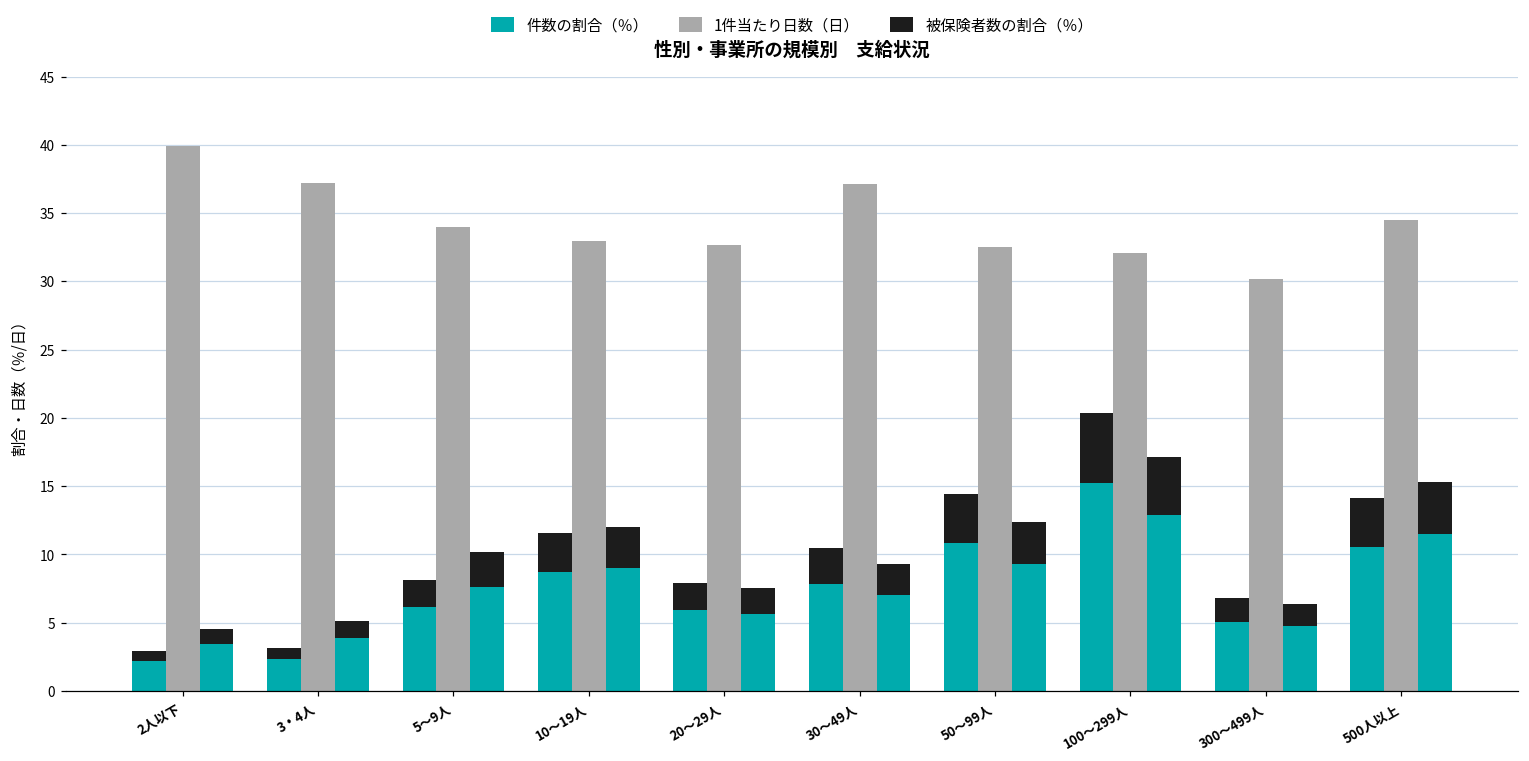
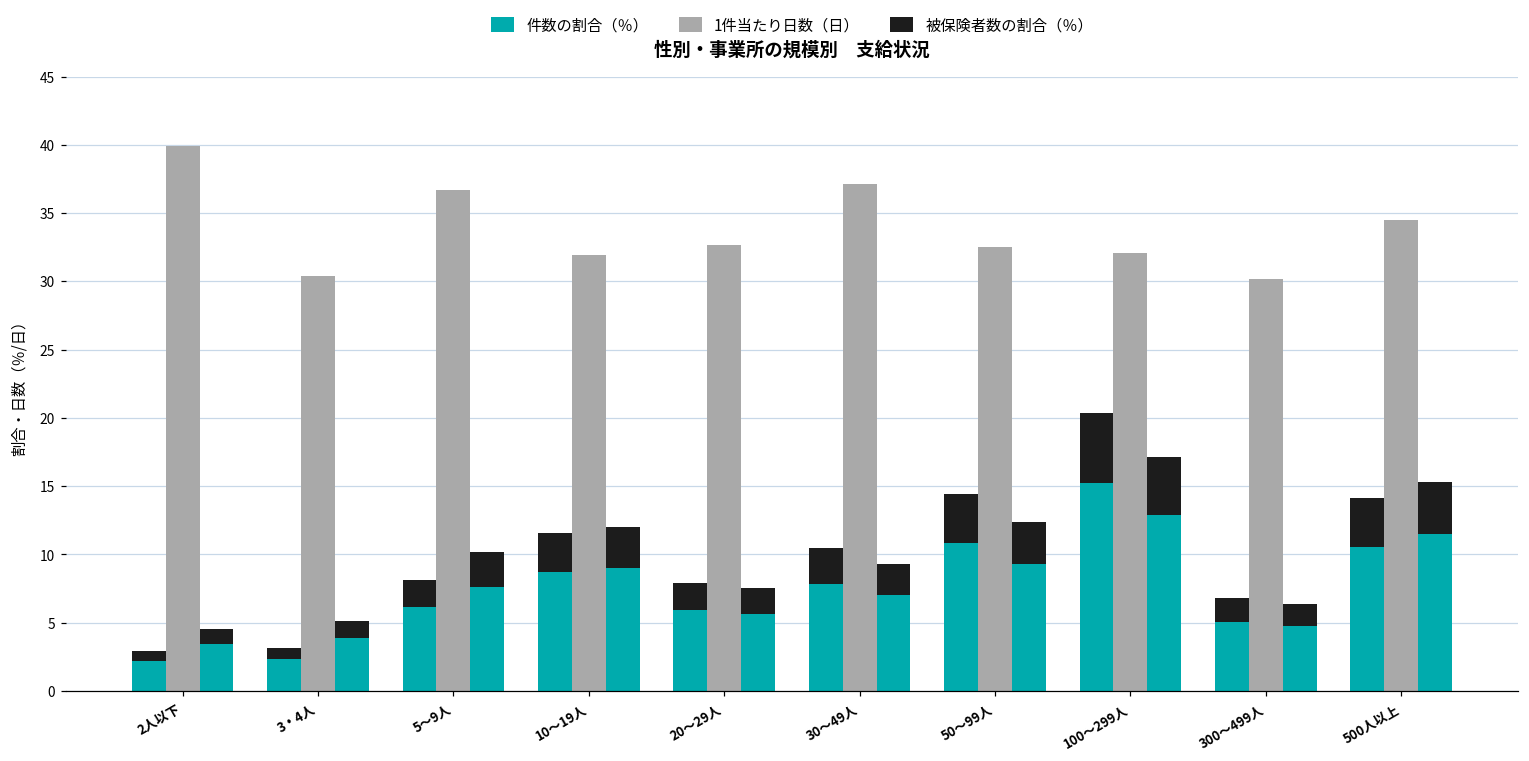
1件当たり日数（日）, 3・4人: 37.2 -> 30.4
1件当たり日数（日）, 5～9人: 34.0 -> 36.7
1件当たり日数（日）, 10～19人: 32.9 -> 31.9
